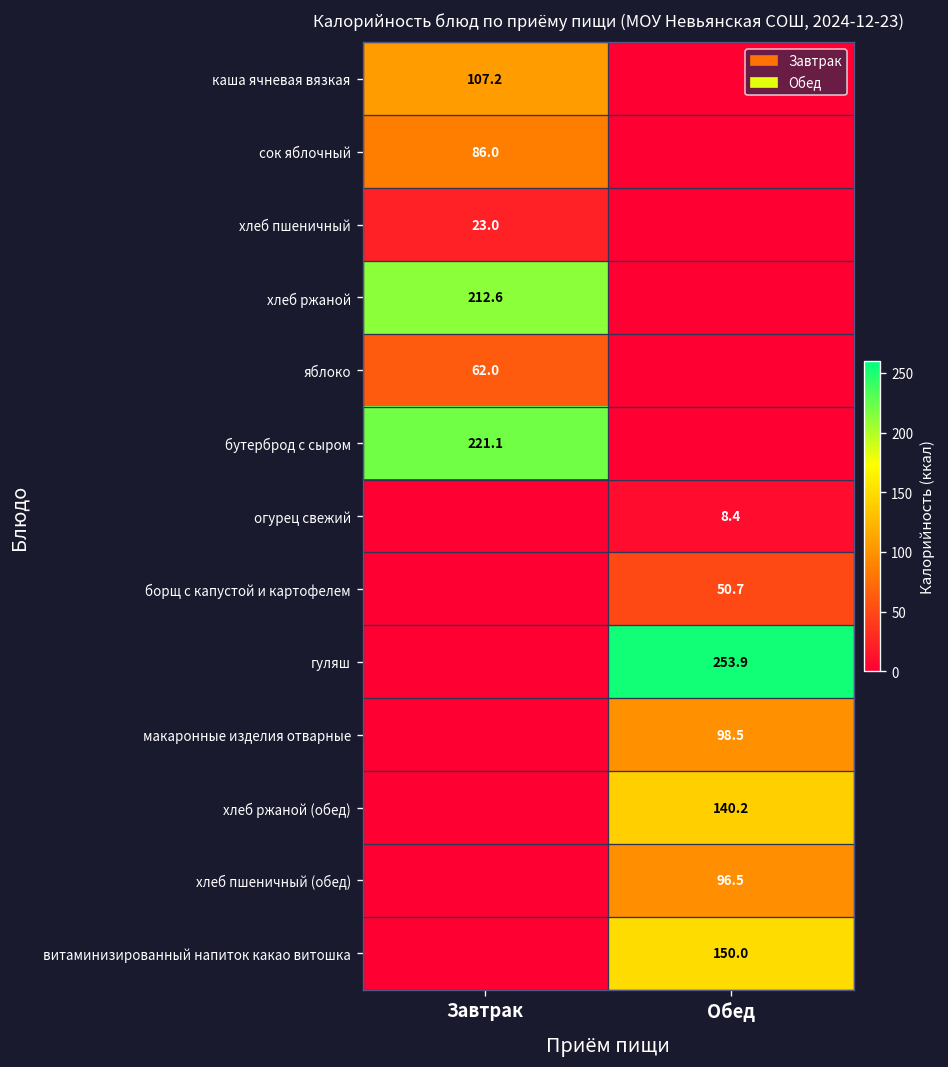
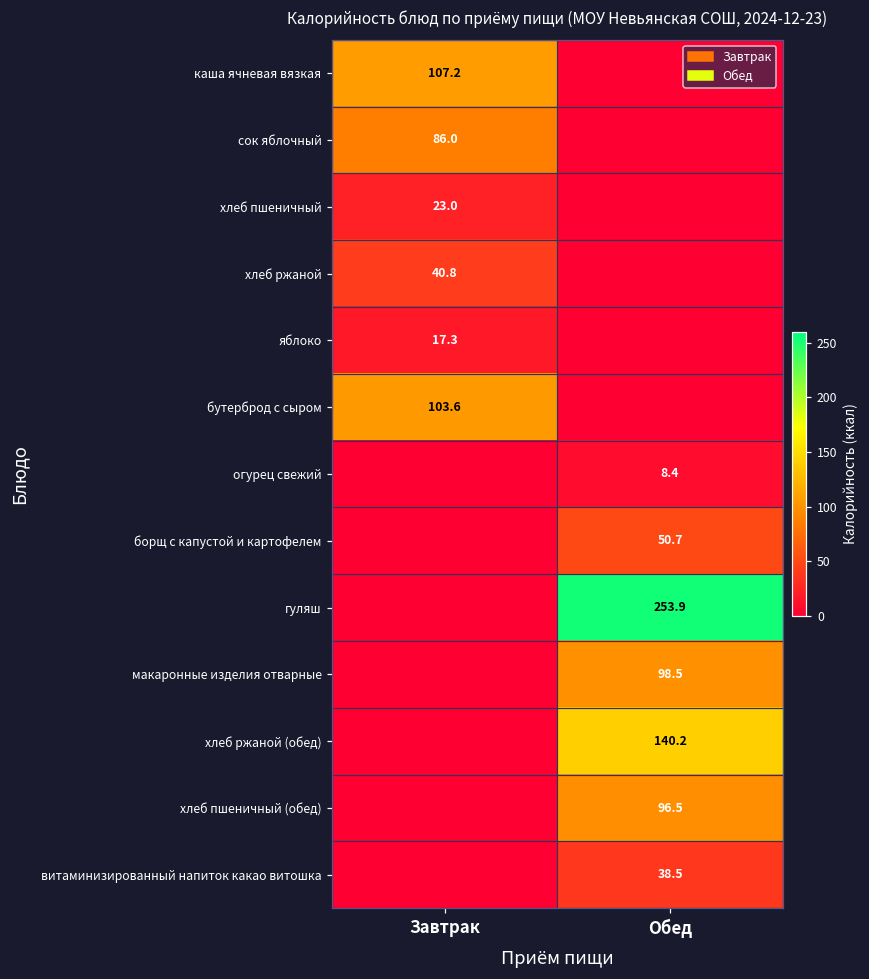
хлеб ржаной, Завтрак: 212.6 -> 40.8
яблоко, Завтрак: 62.0 -> 17.3
бутерброд с сыром, Завтрак: 221.1 -> 103.6
витаминизированный напиток какао витошка, Обед: 150.0 -> 38.5
